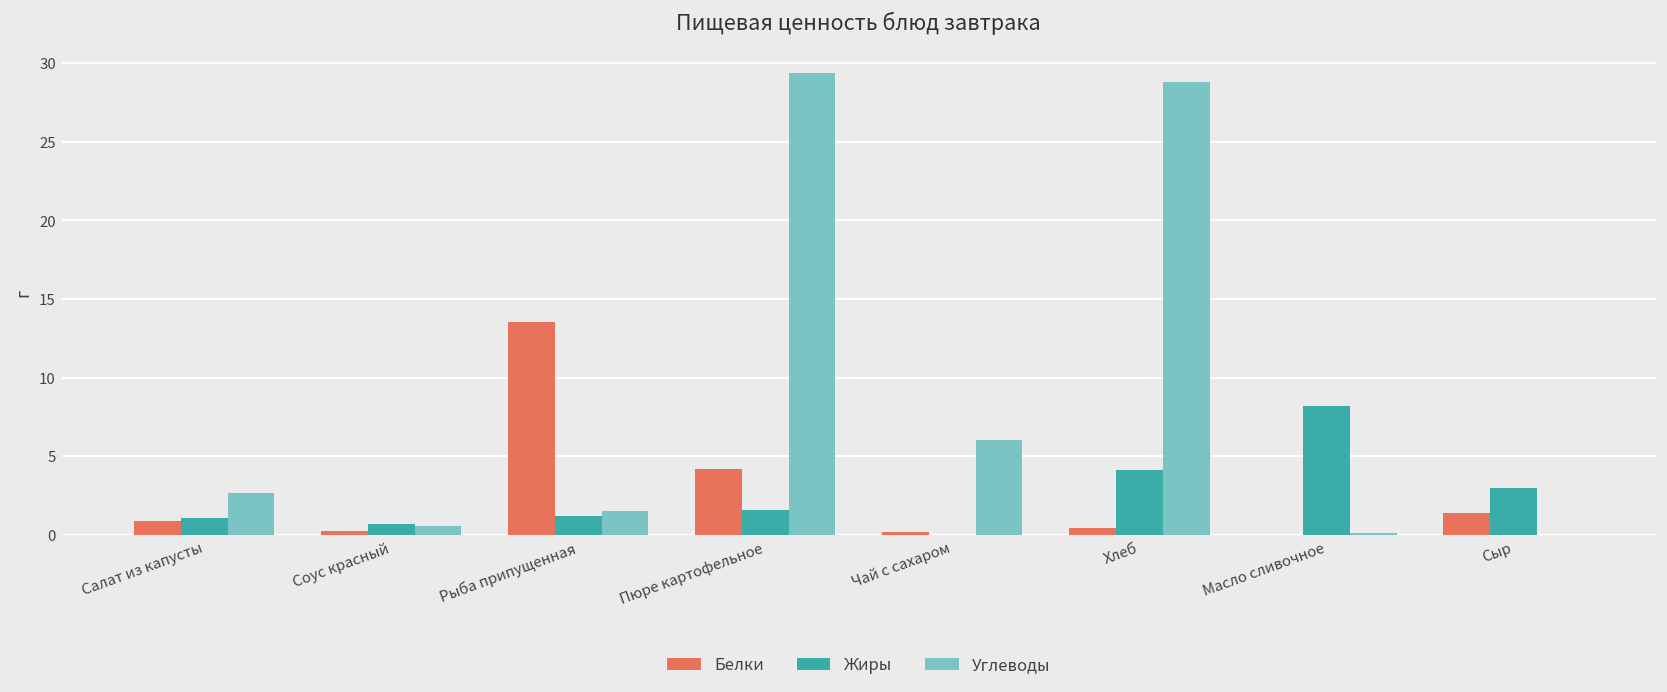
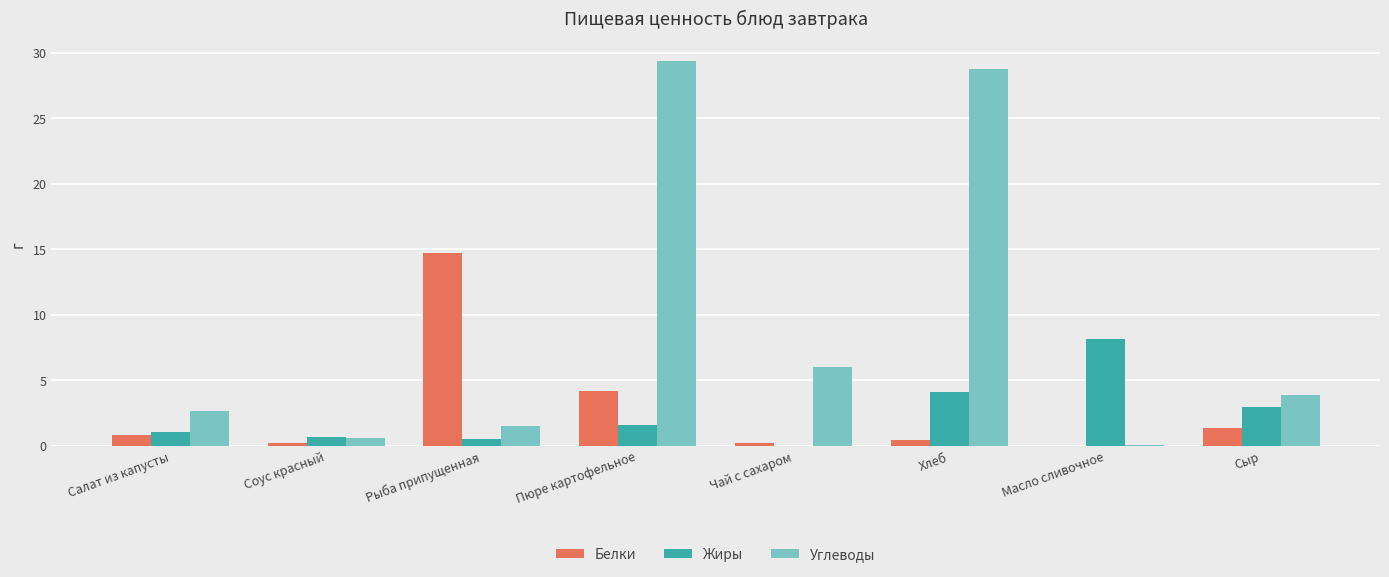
Белки, Рыба припущенная: 13.5 -> 14.7
Жиры, Рыба припущенная: 1.2 -> 0.5
Углеводы, Сыр: 0.0 -> 3.9
